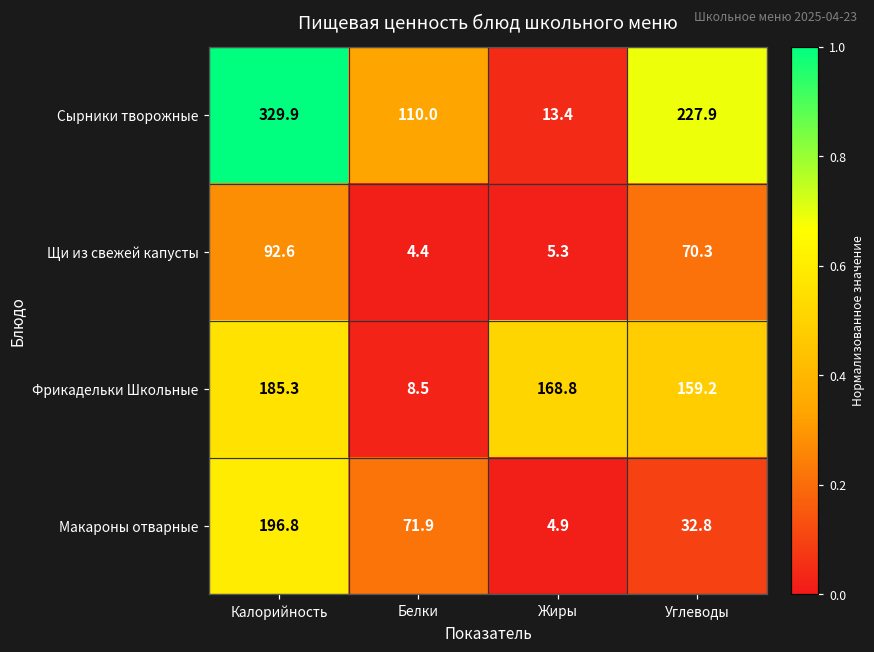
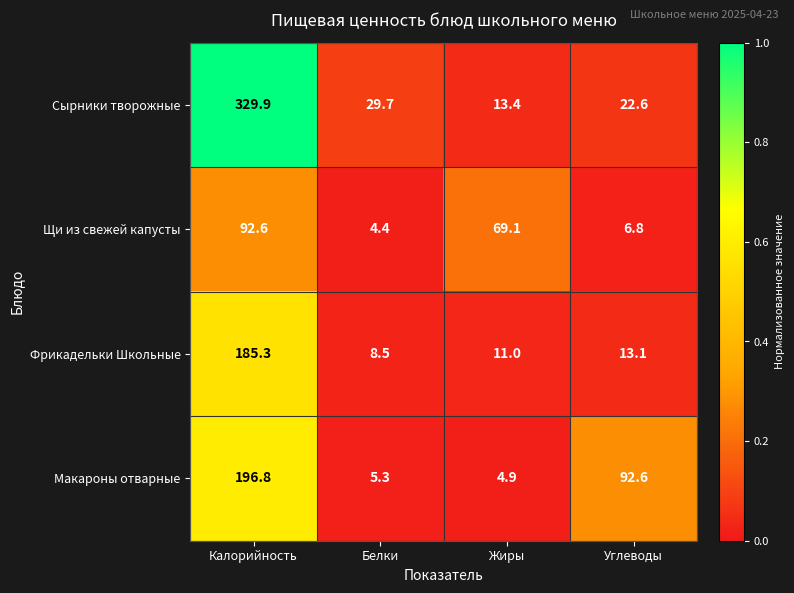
Сырники творожные, Белки: 110.0 -> 29.7
Сырники творожные, Углеводы: 227.9 -> 22.6
Щи из свежей капусты, Жиры: 5.3 -> 69.1
Щи из свежей капусты, Углеводы: 70.3 -> 6.8
Фрикадельки Школьные, Жиры: 168.8 -> 11.0
Фрикадельки Школьные, Углеводы: 159.2 -> 13.1
Макароны отварные, Белки: 71.9 -> 5.3
Макароны отварные, Углеводы: 32.8 -> 92.6
